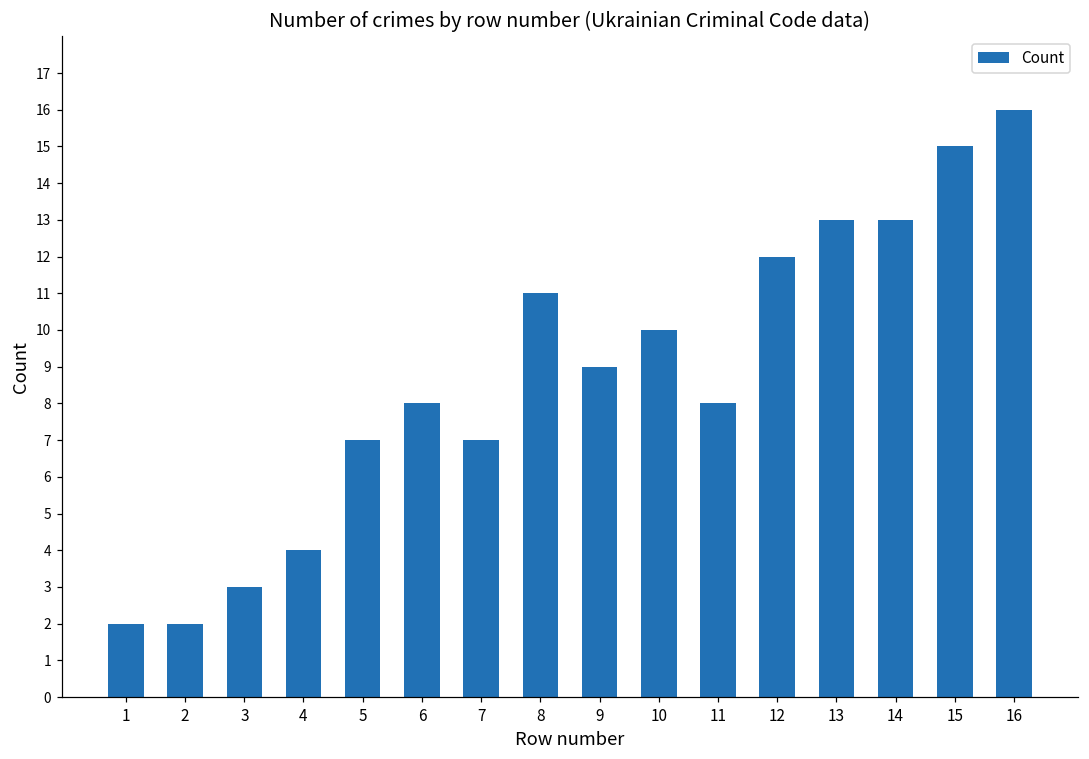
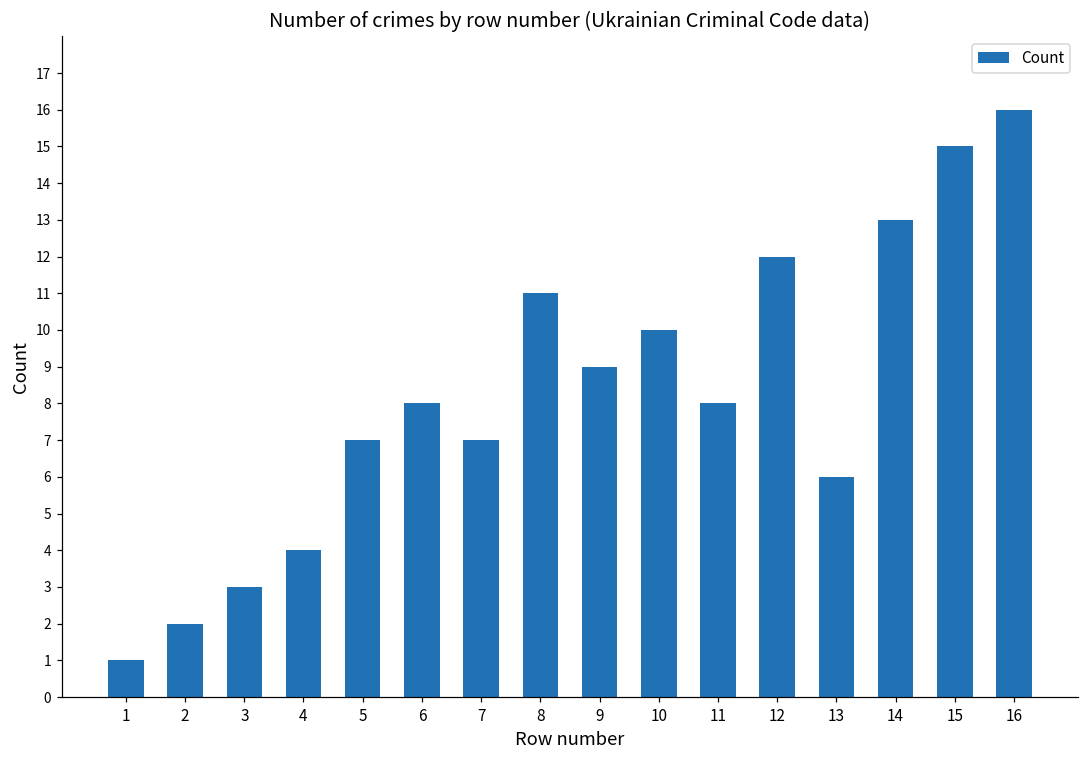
1: 2 -> 1
13: 13 -> 6
